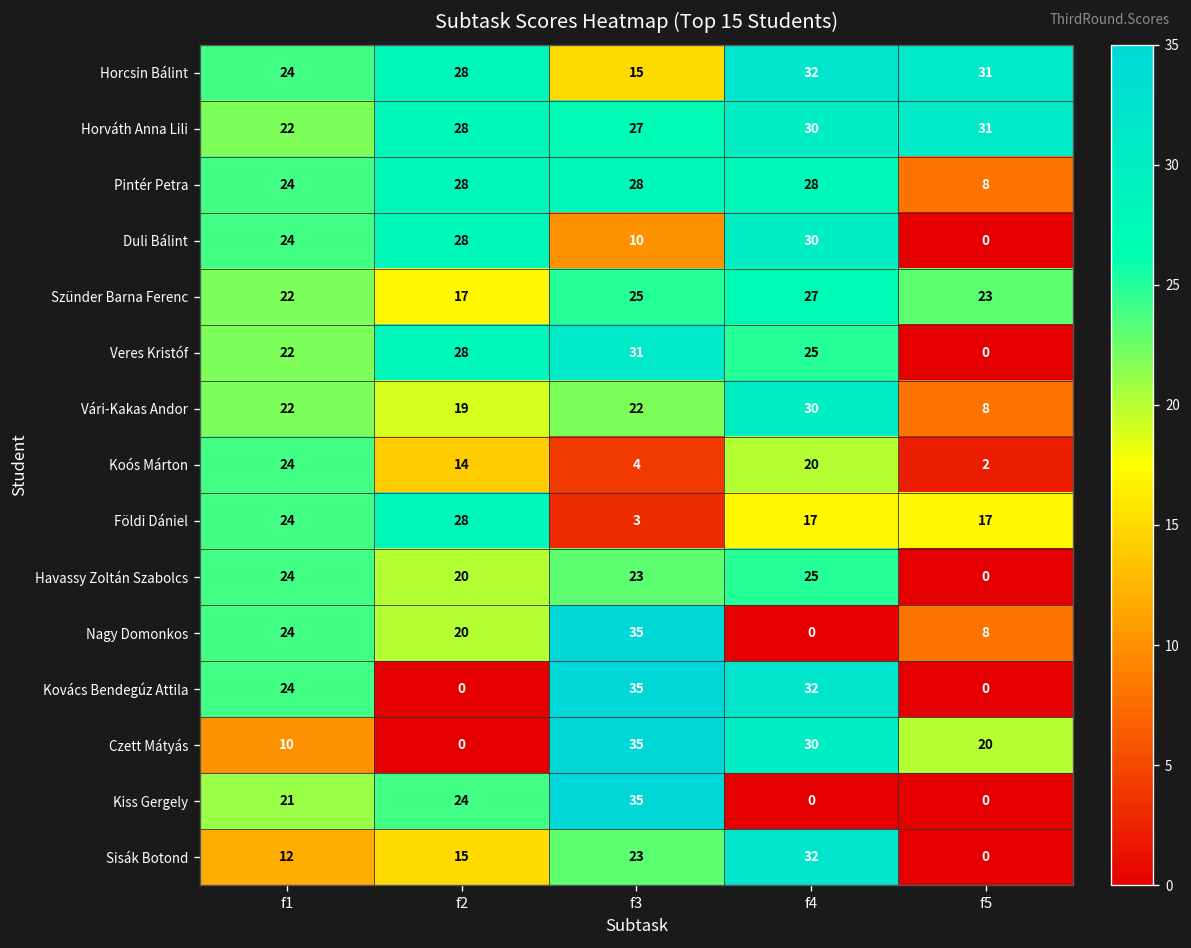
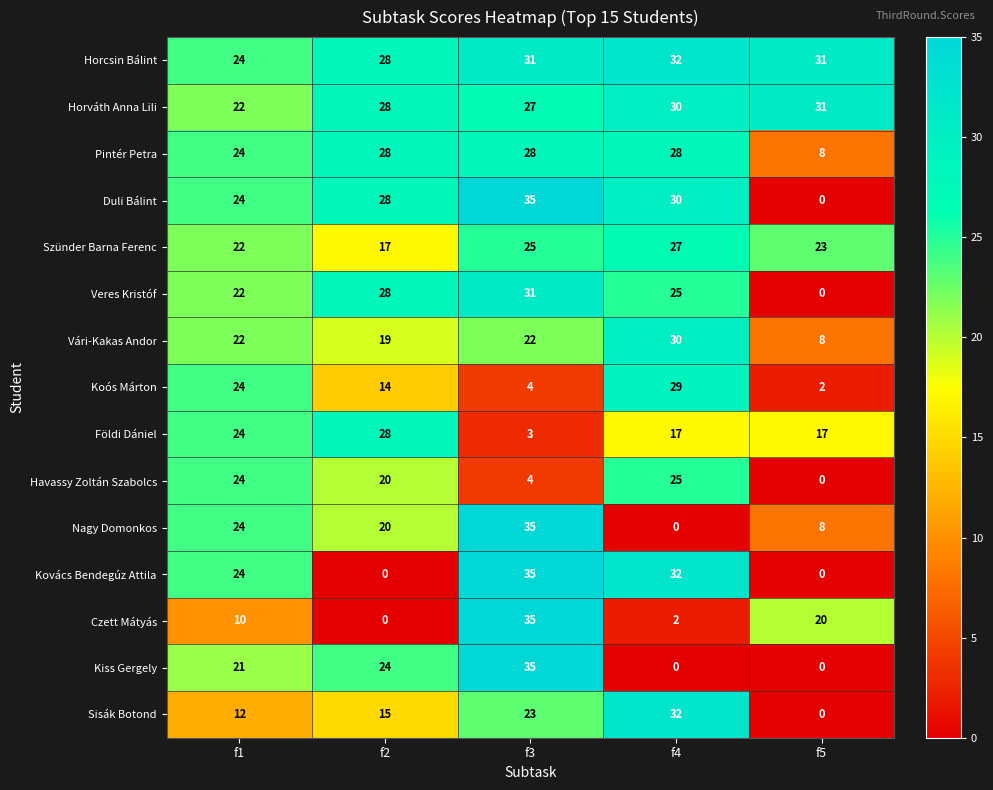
Horcsin Bálint, f3: 15 -> 31
Duli Bálint, f3: 10 -> 35
Koós Márton, f4: 20 -> 29
Havassy Zoltán Szabolcs, f3: 23 -> 4
Czett Mátyás, f4: 30 -> 2
